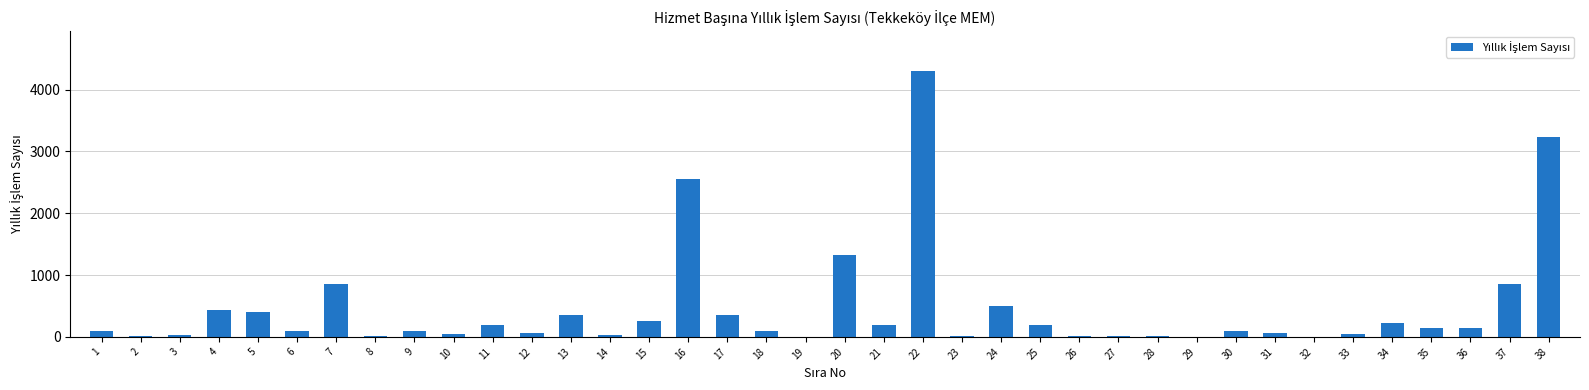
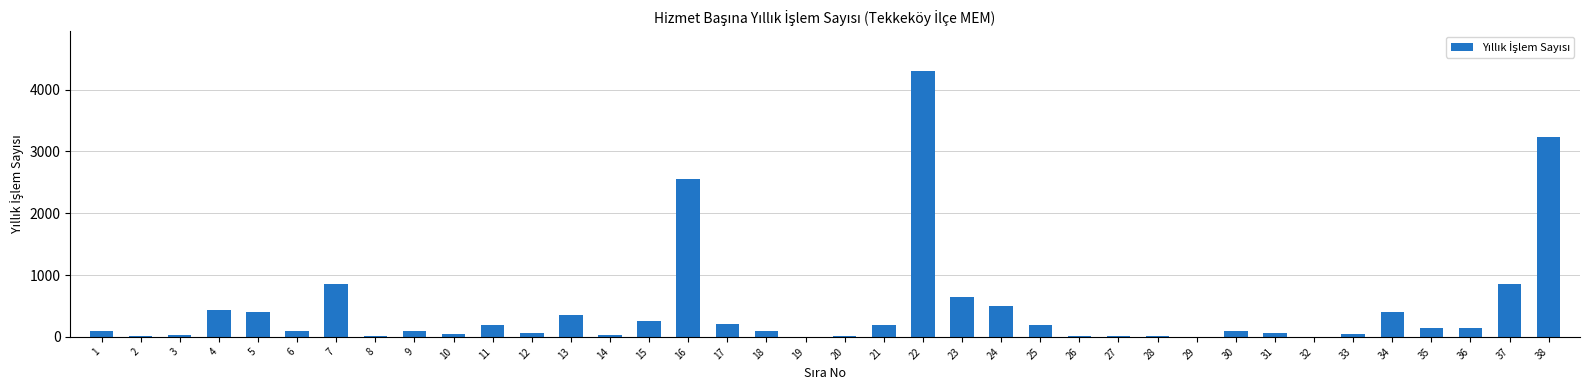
17: 400 -> 200
20: 1300 -> 0
23: 0 -> 600
34: 200 -> 400
